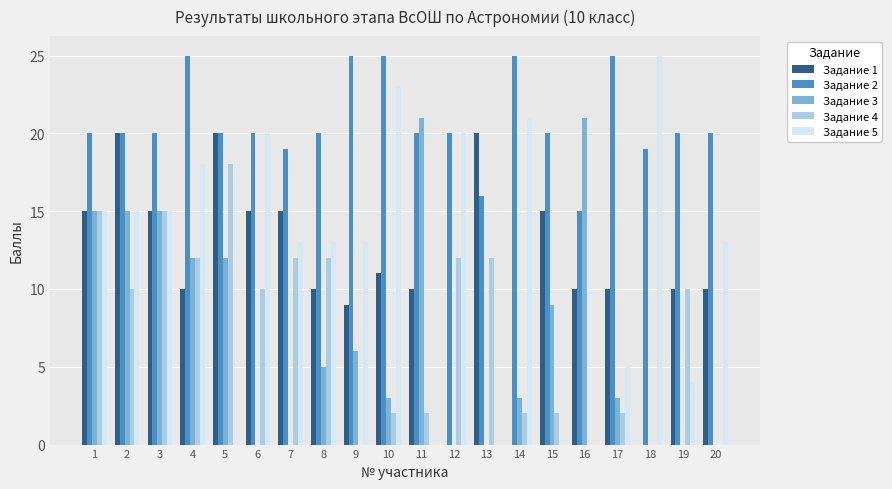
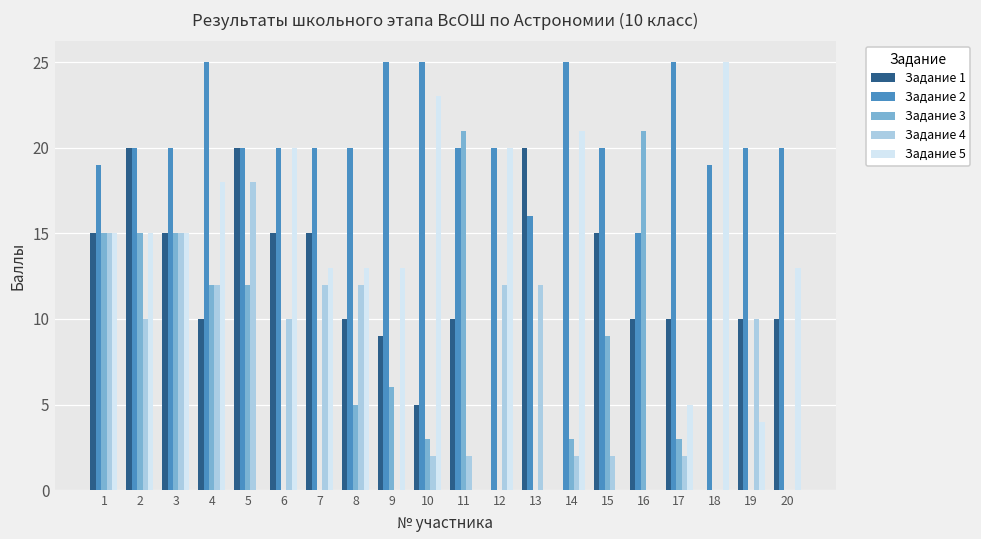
Задание 2, 1: 20 -> 19
Задание 2, 7: 19 -> 20
Задание 1, 10: 11 -> 5
